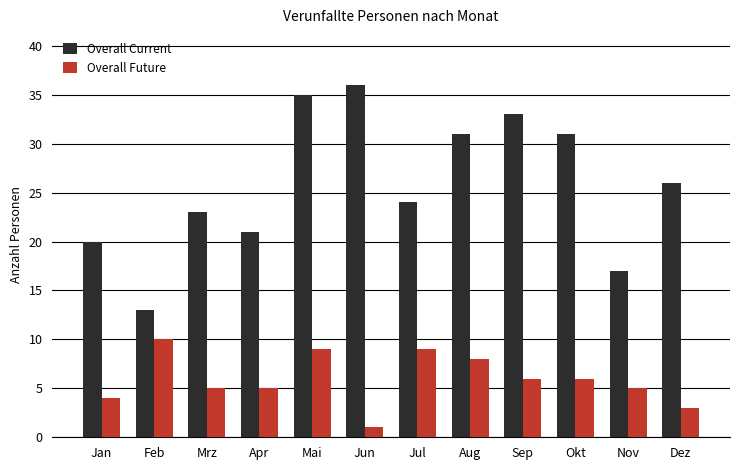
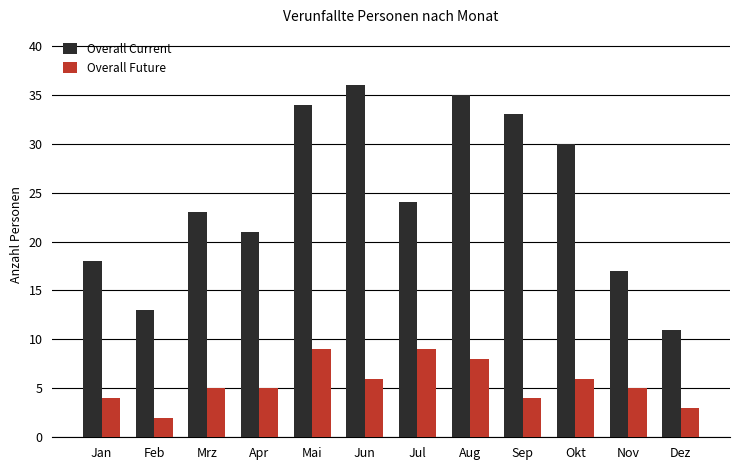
Overall Current, Jan: 20 -> 18
Overall Future, Feb: 10 -> 2
Overall Current, Mai: 35 -> 34
Overall Future, Jun: 1 -> 6
Overall Current, Aug: 31 -> 35
Overall Future, Sep: 6 -> 4
Overall Current, Okt: 31 -> 30
Overall Current, Dez: 26 -> 11
